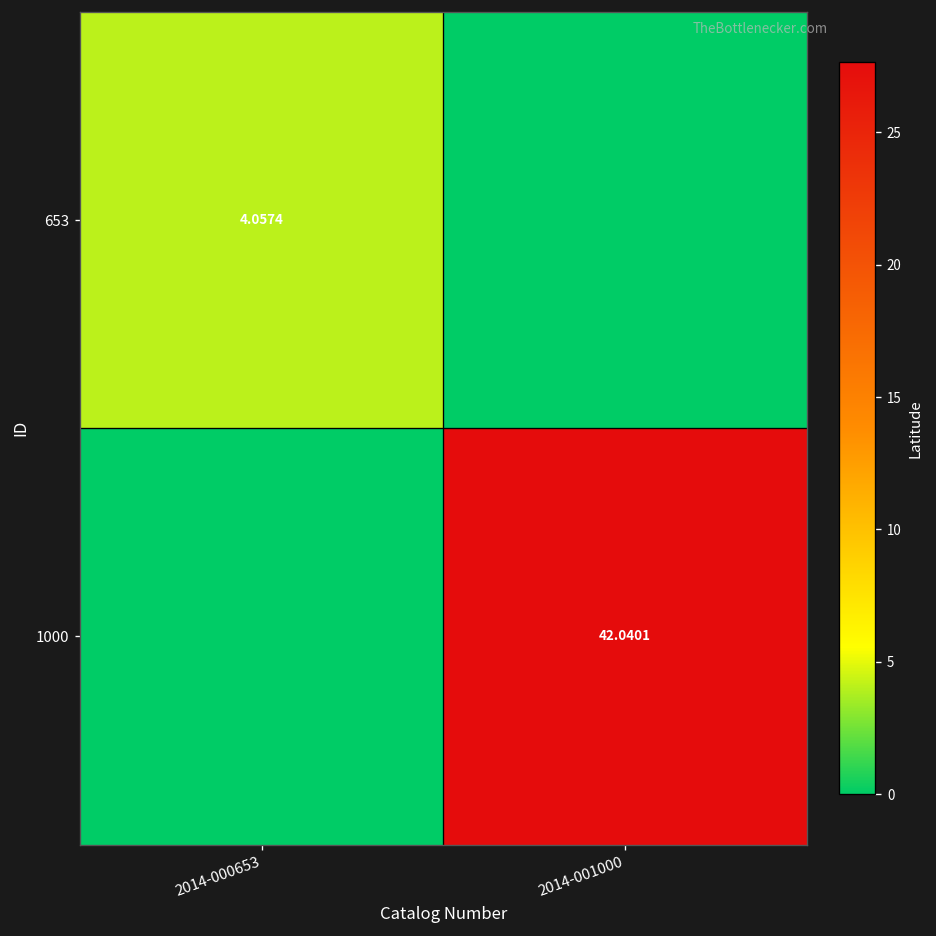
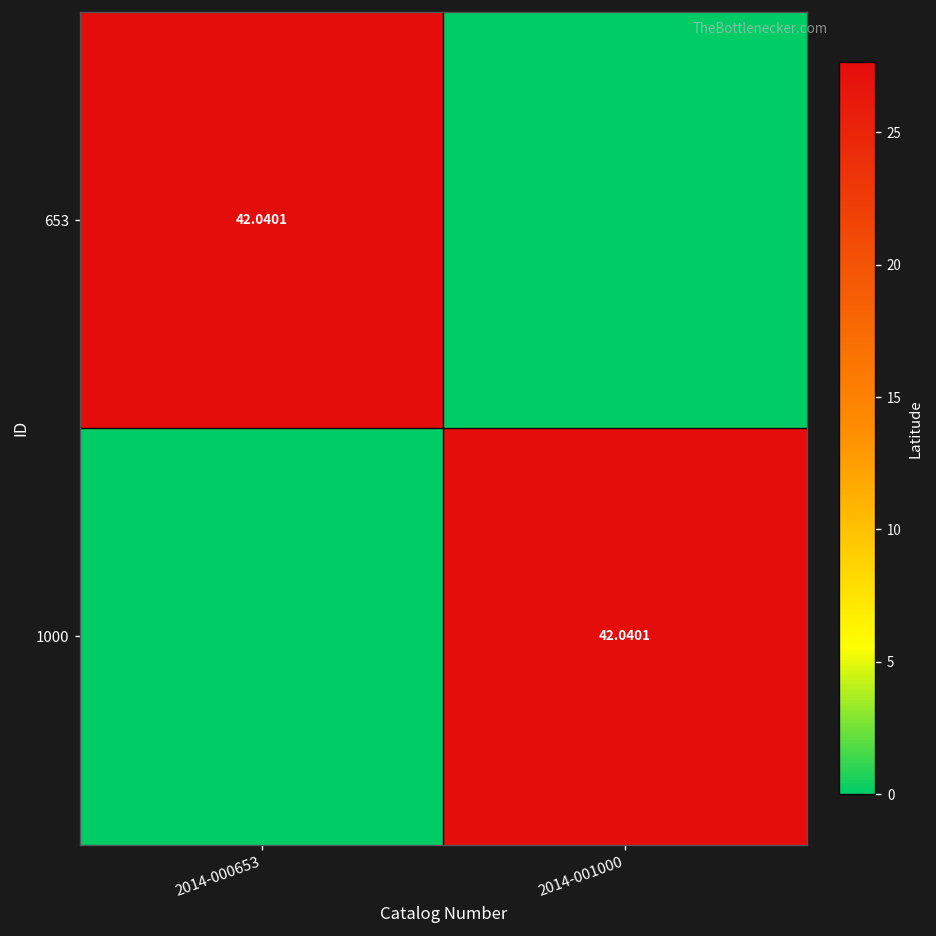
653, 2014-000653: 4.0574 -> 42.0401
